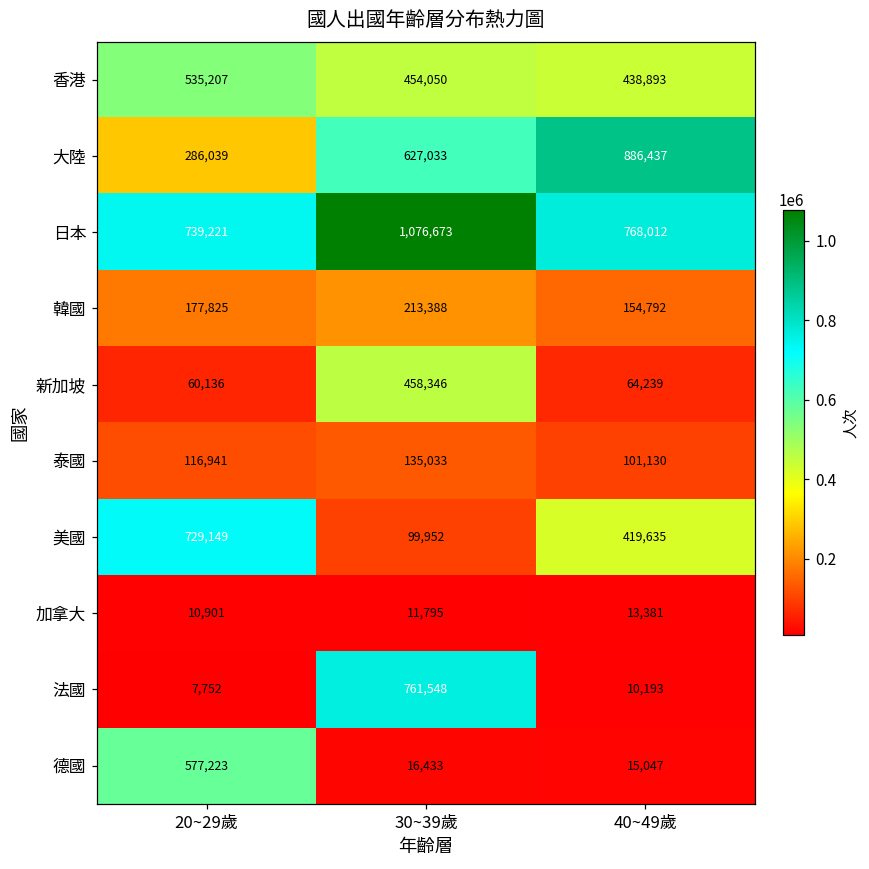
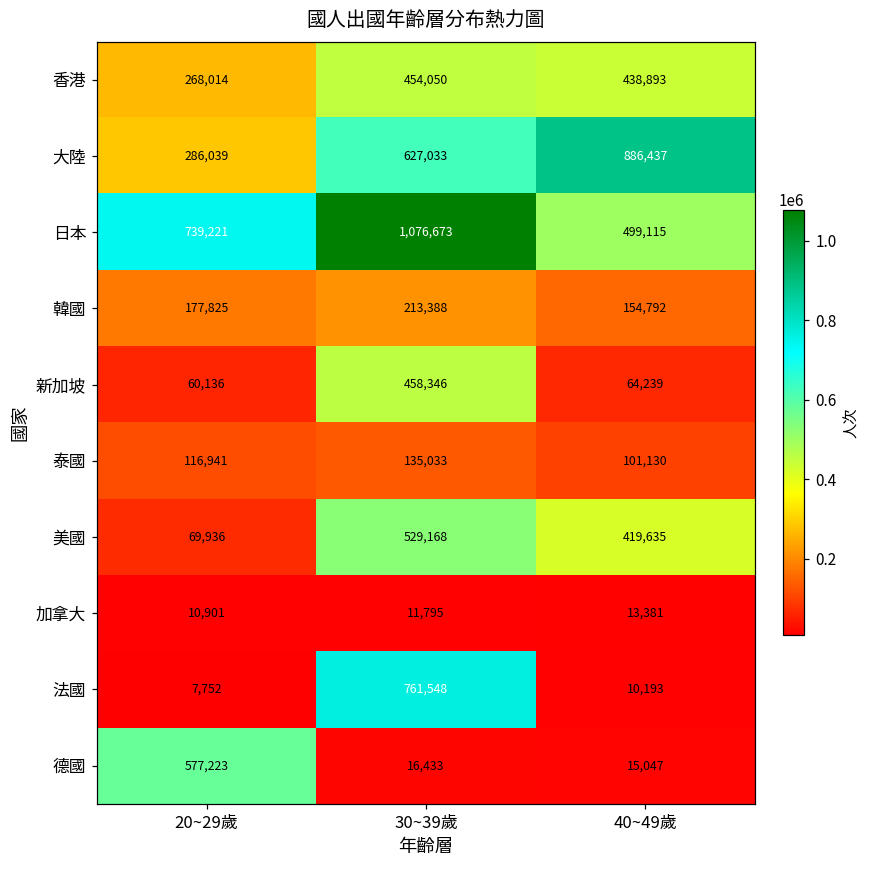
香港, 20~29歲: 535,207 -> 268,014
日本, 40~49歲: 768,012 -> 499,115
美國, 20~29歲: 729,149 -> 69,936
美國, 30~39歲: 99,952 -> 529,168
